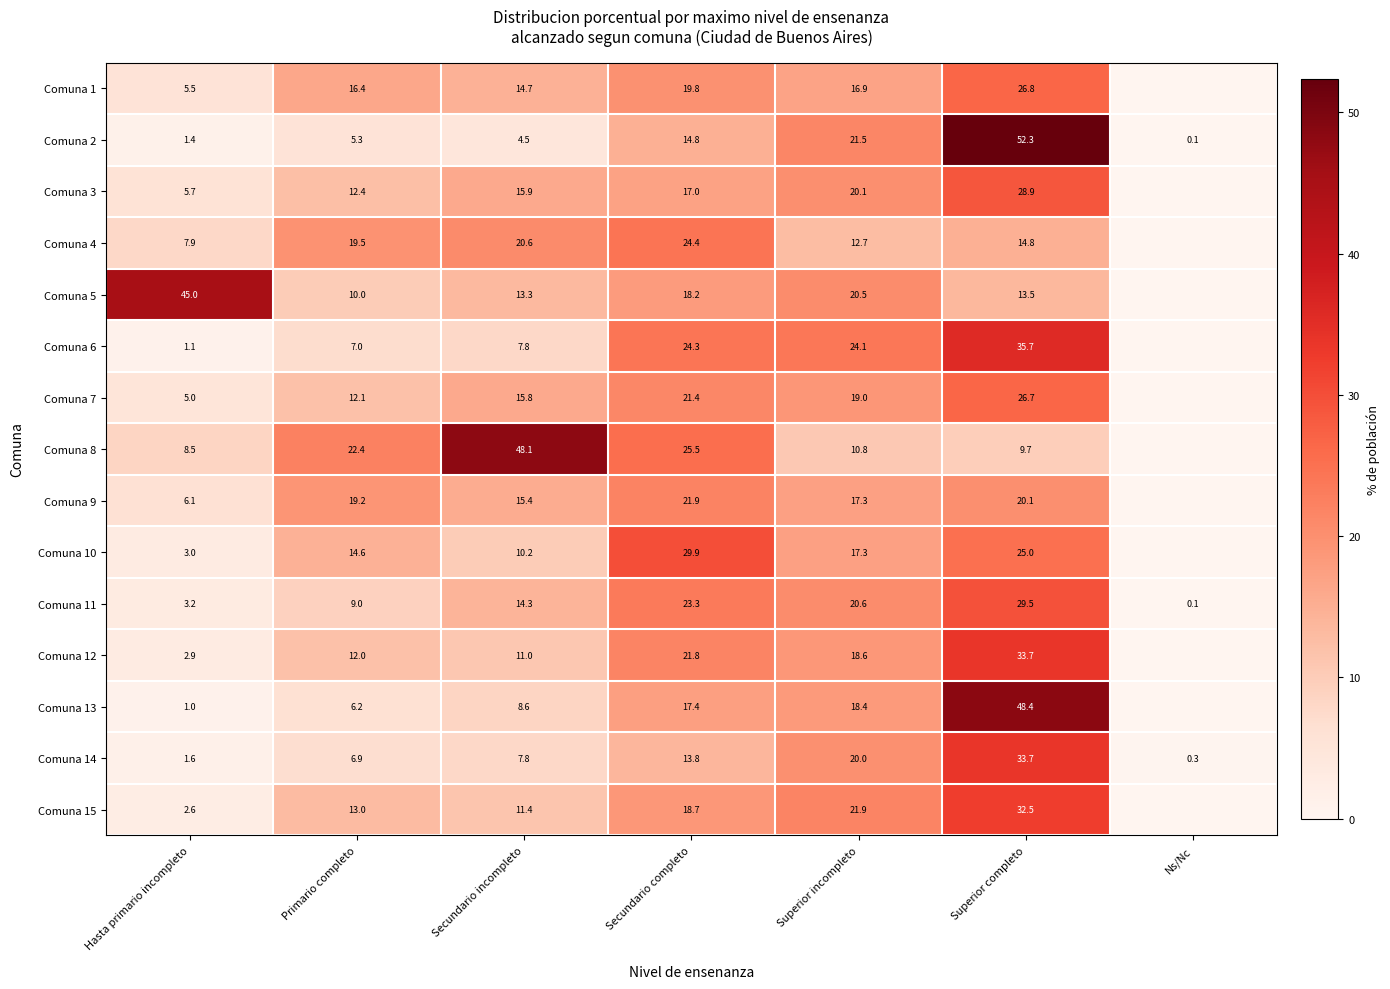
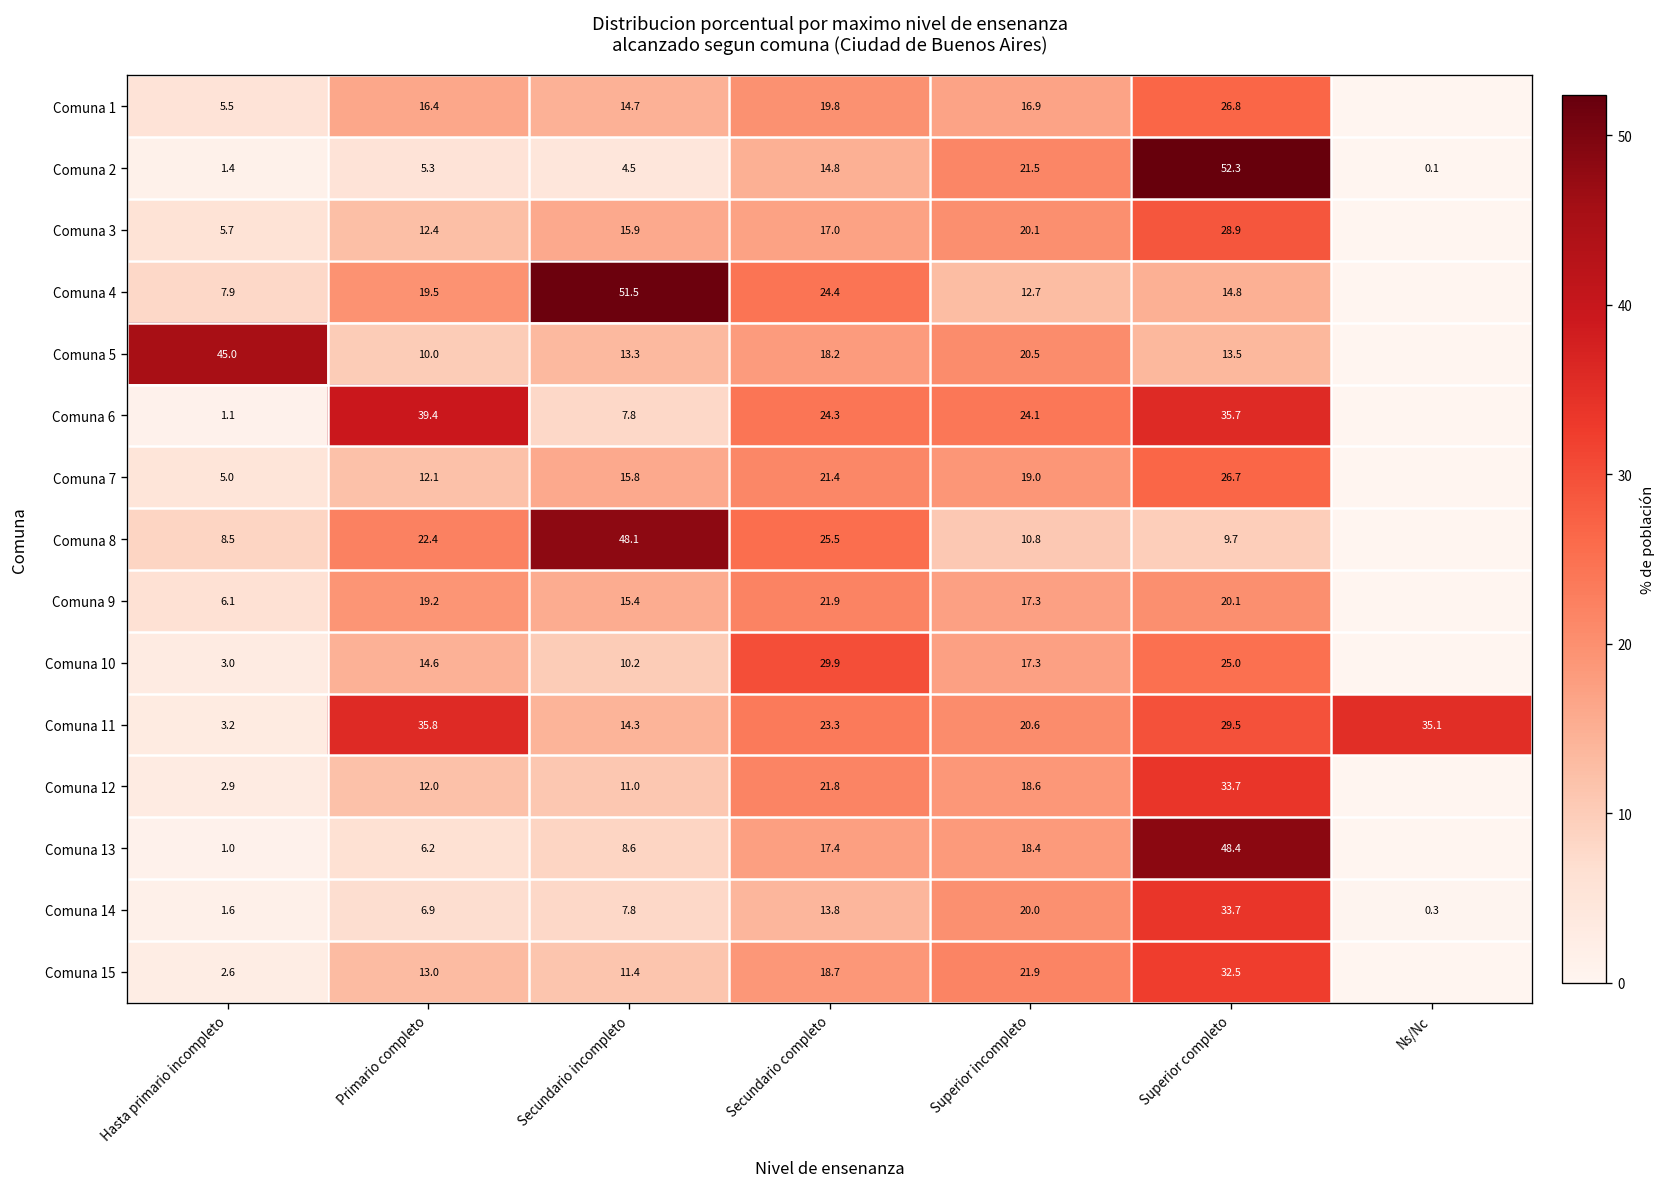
Comuna 4, Secundario incompleto: 20.6 -> 51.5
Comuna 6, Primario completo: 7.0 -> 39.4
Comuna 11, Primario completo: 9.0 -> 35.8
Comuna 11, Ns/Nc: 0.1 -> 35.1
